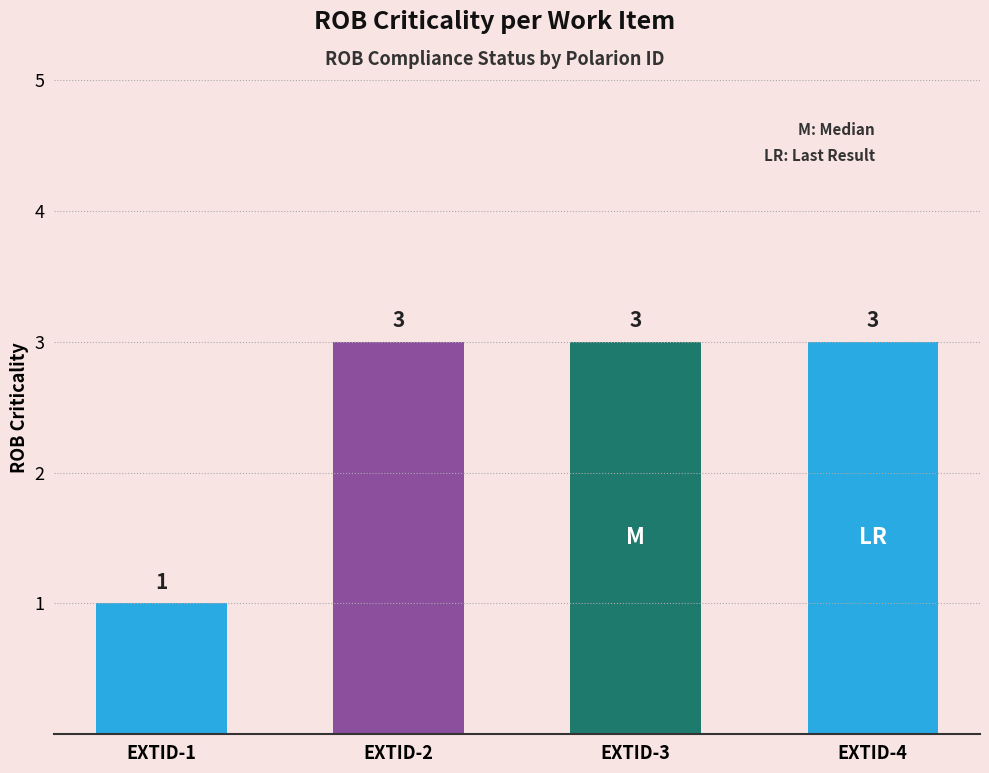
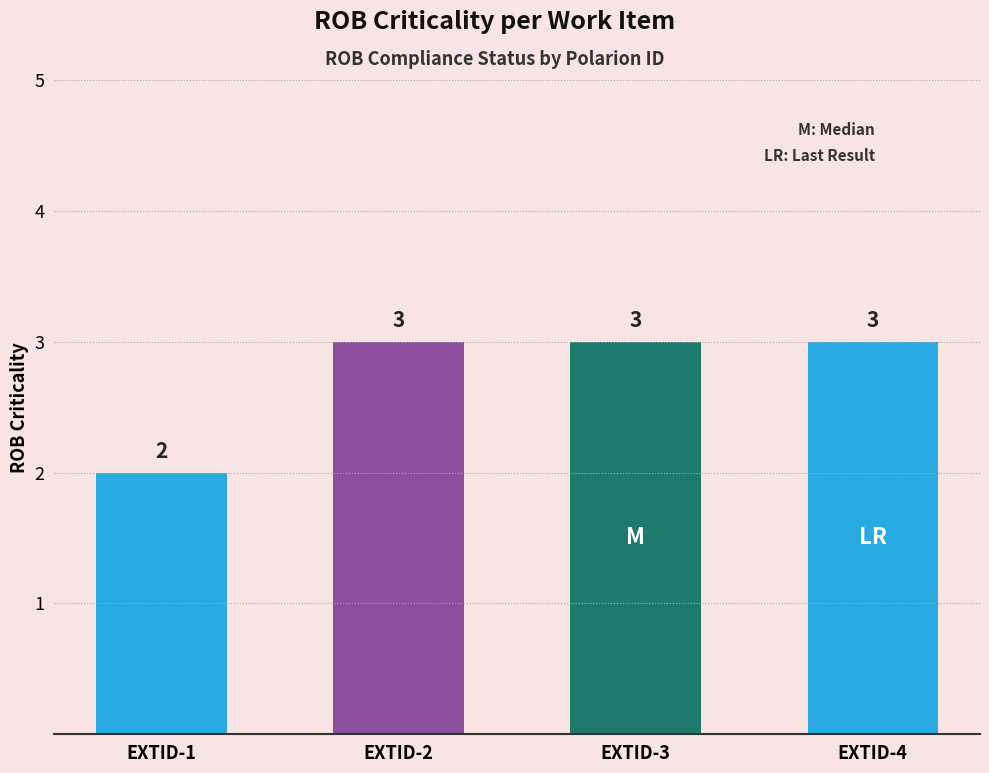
EXTID-1: 1 -> 2
